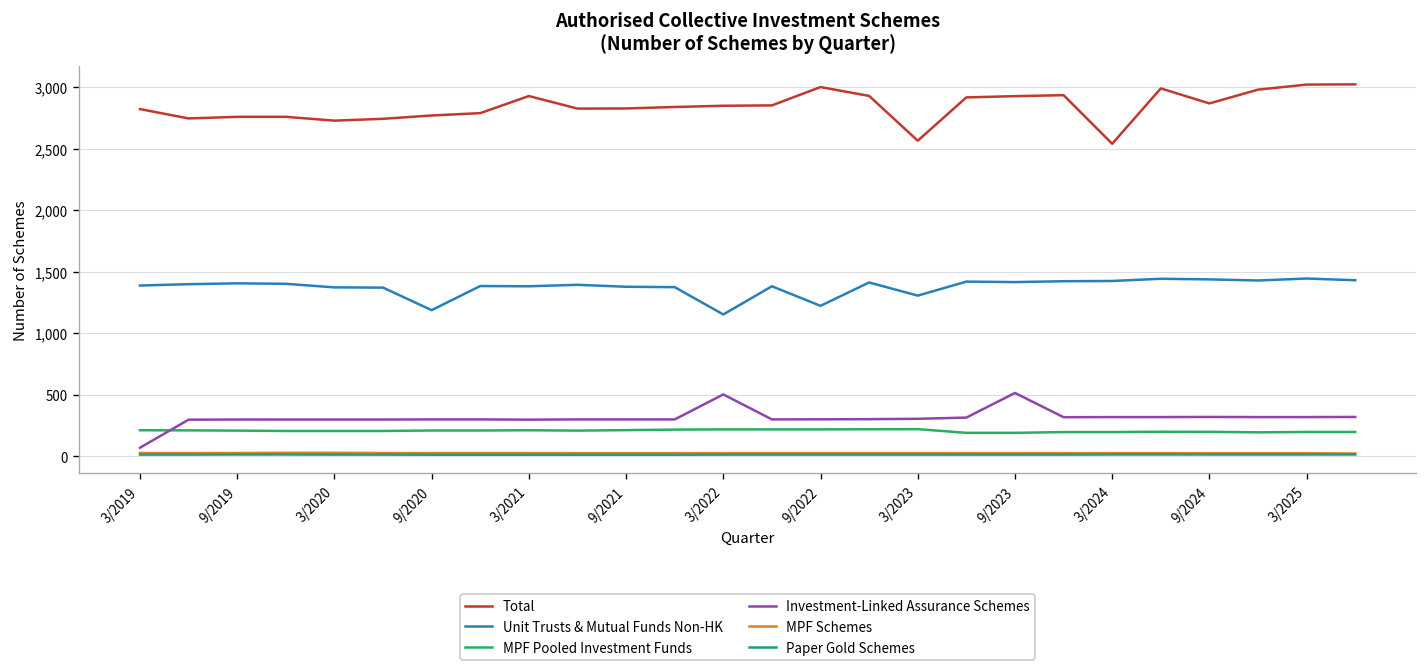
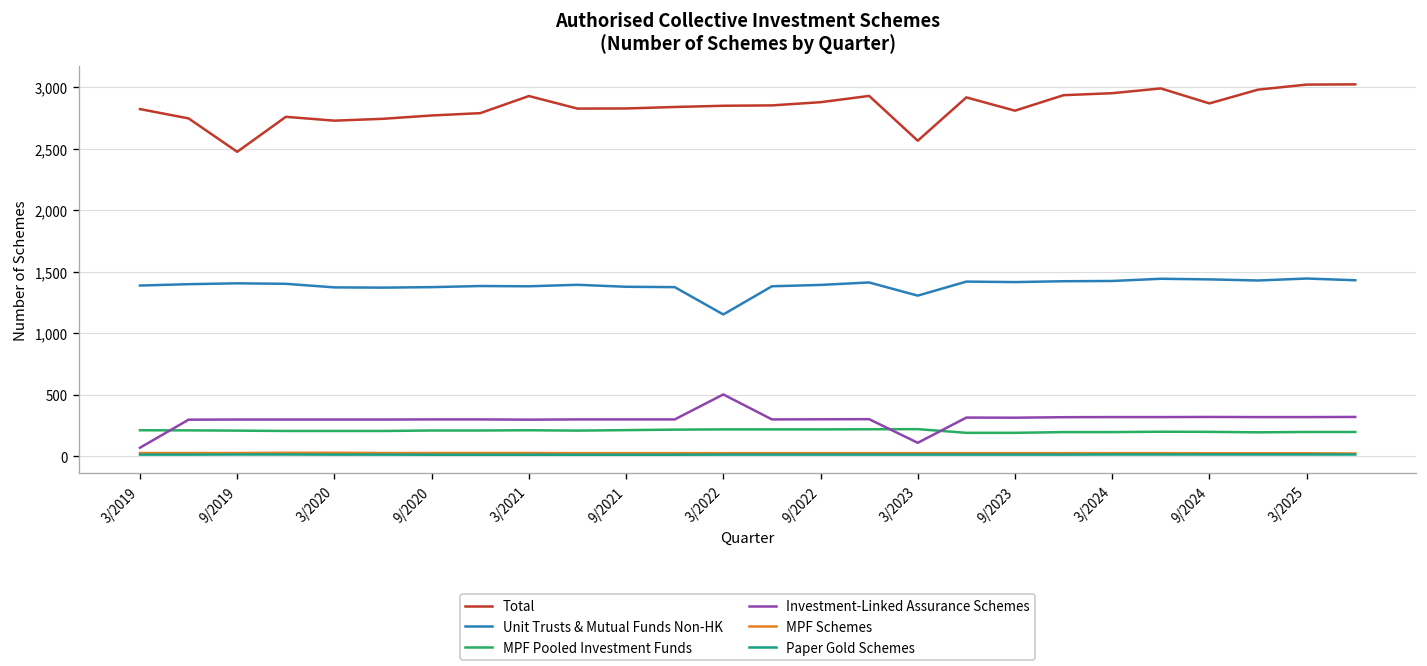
Total, 9/2019: 2,760 -> 2,480
Unit Trusts & Mutual Funds Non-HK, 9/2020: 1,190 -> 1,380
Total, 9/2022: 3,000 -> 2,880
Unit Trusts & Mutual Funds Non-HK, 9/2022: 1,220 -> 1,390
Investment-Linked Assurance Schemes, 3/2023: 310 -> 110
Total, 9/2023: 2,930 -> 2,810
Investment-Linked Assurance Schemes, 9/2023: 520 -> 310
Total, 3/2024: 2,540 -> 2,950
